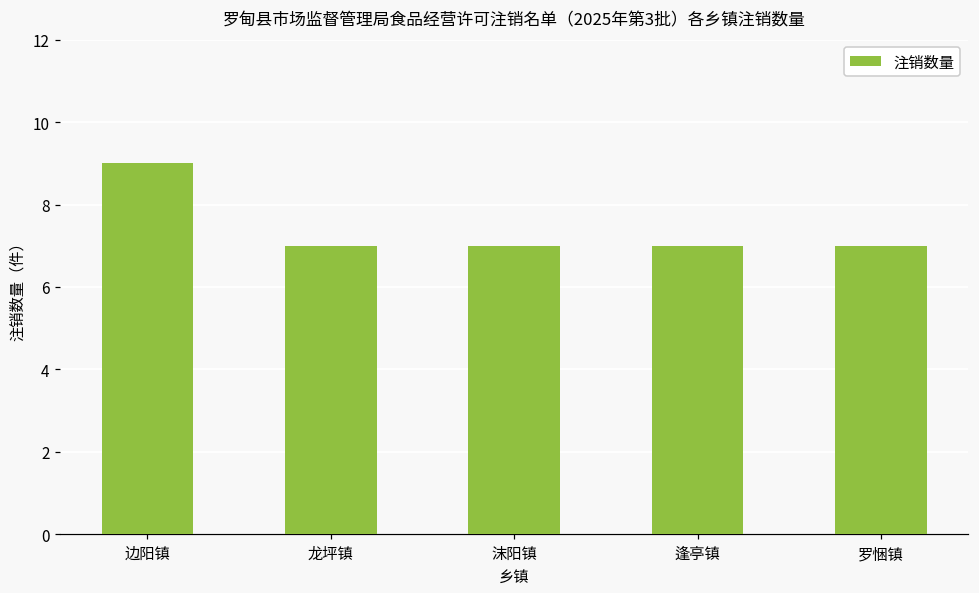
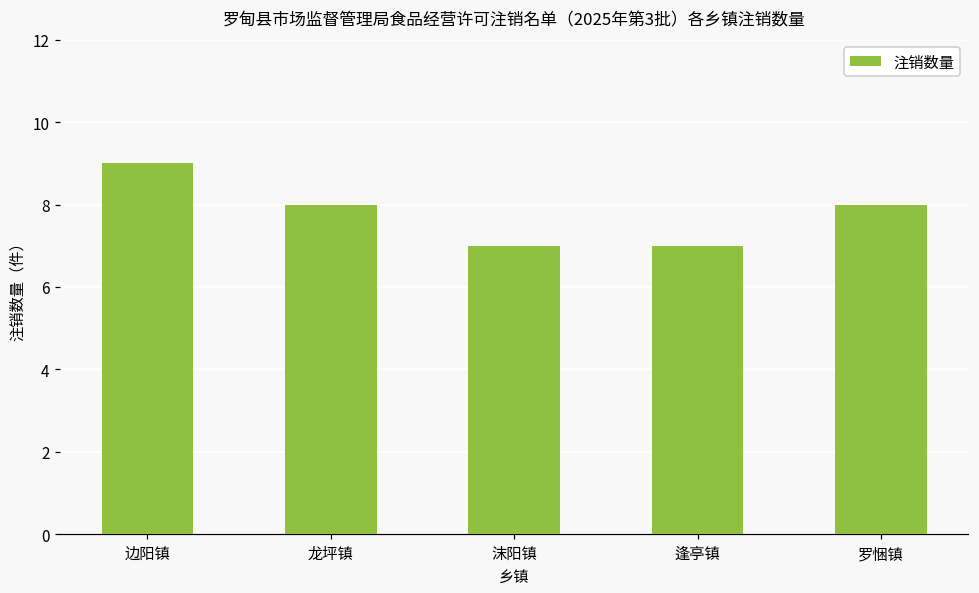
龙坪镇: 7 -> 8
罗悃镇: 7 -> 8
